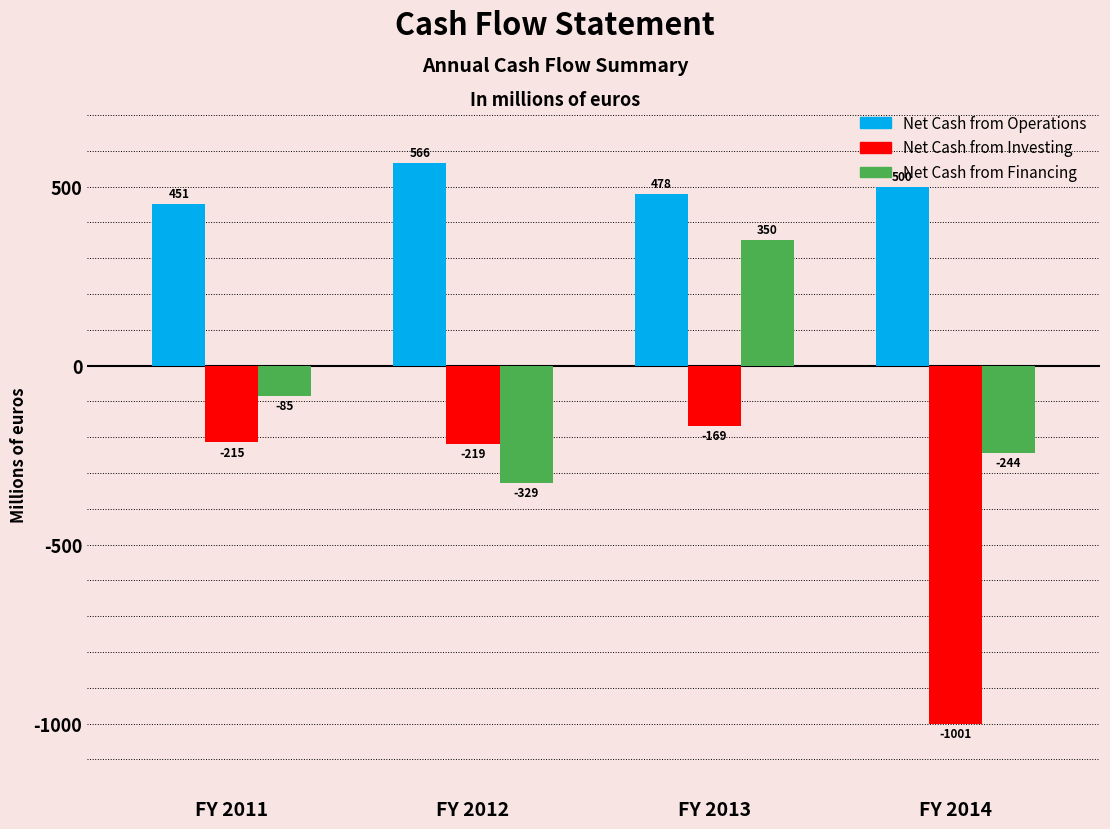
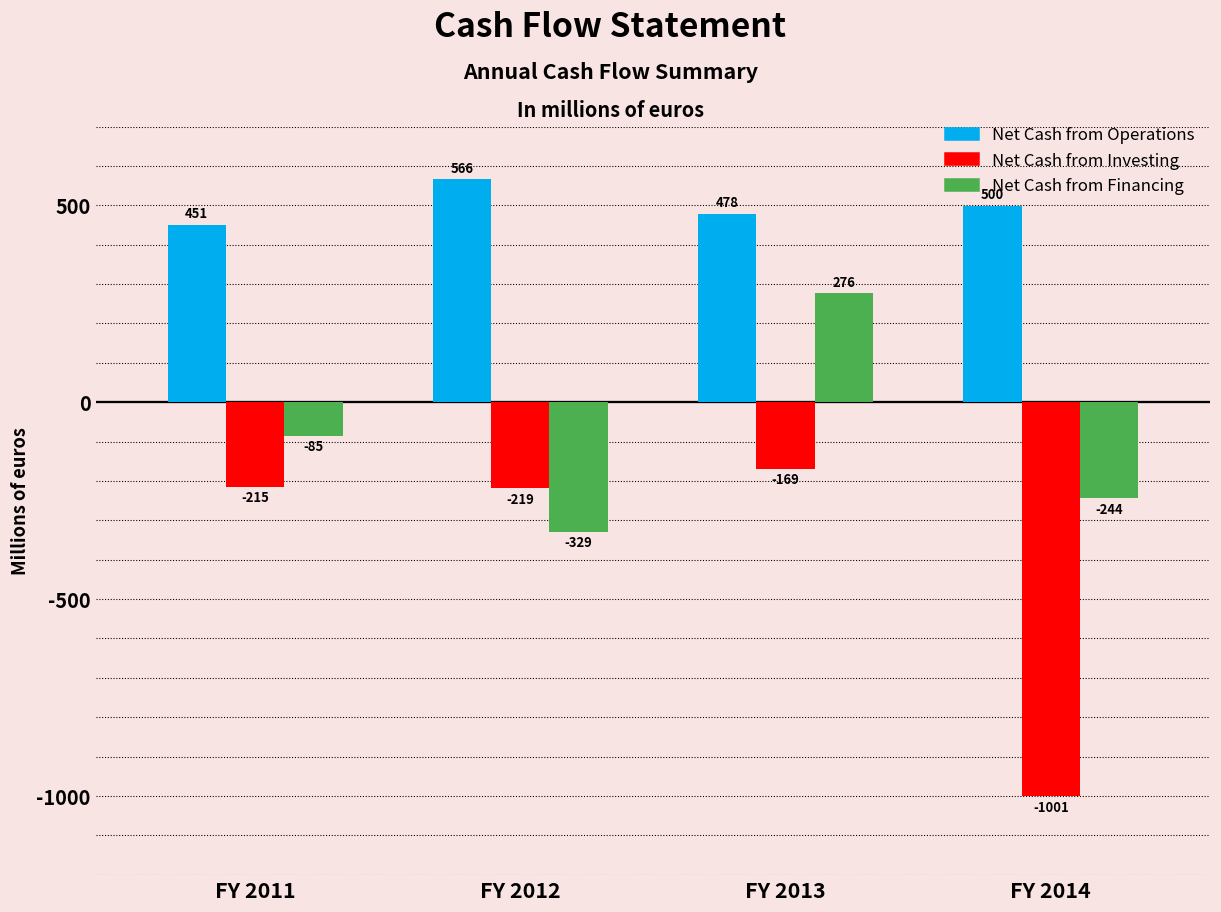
Net Cash from Financing, FY 2013: 350 -> 276
